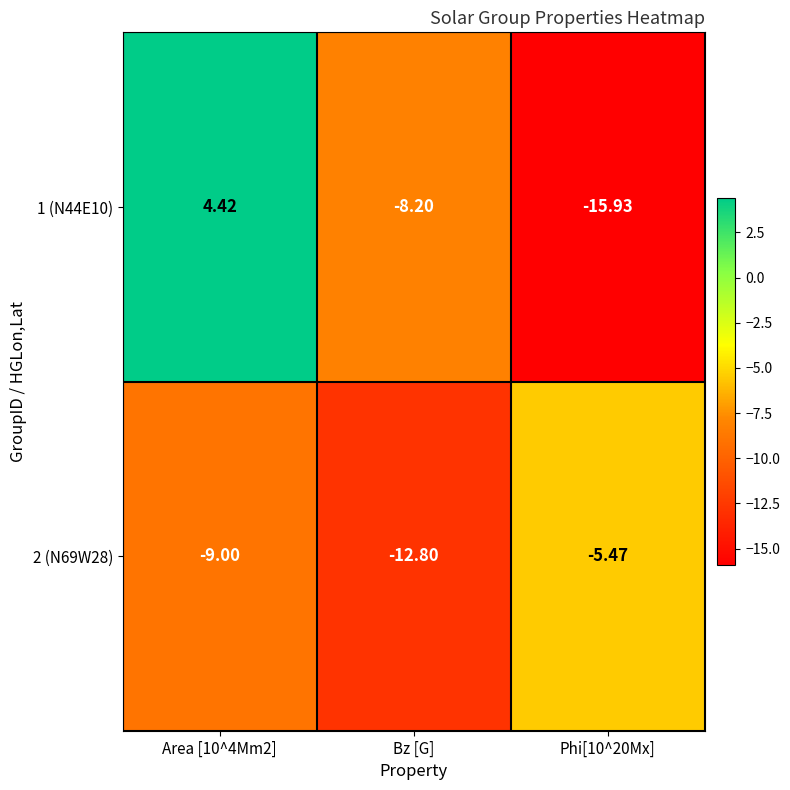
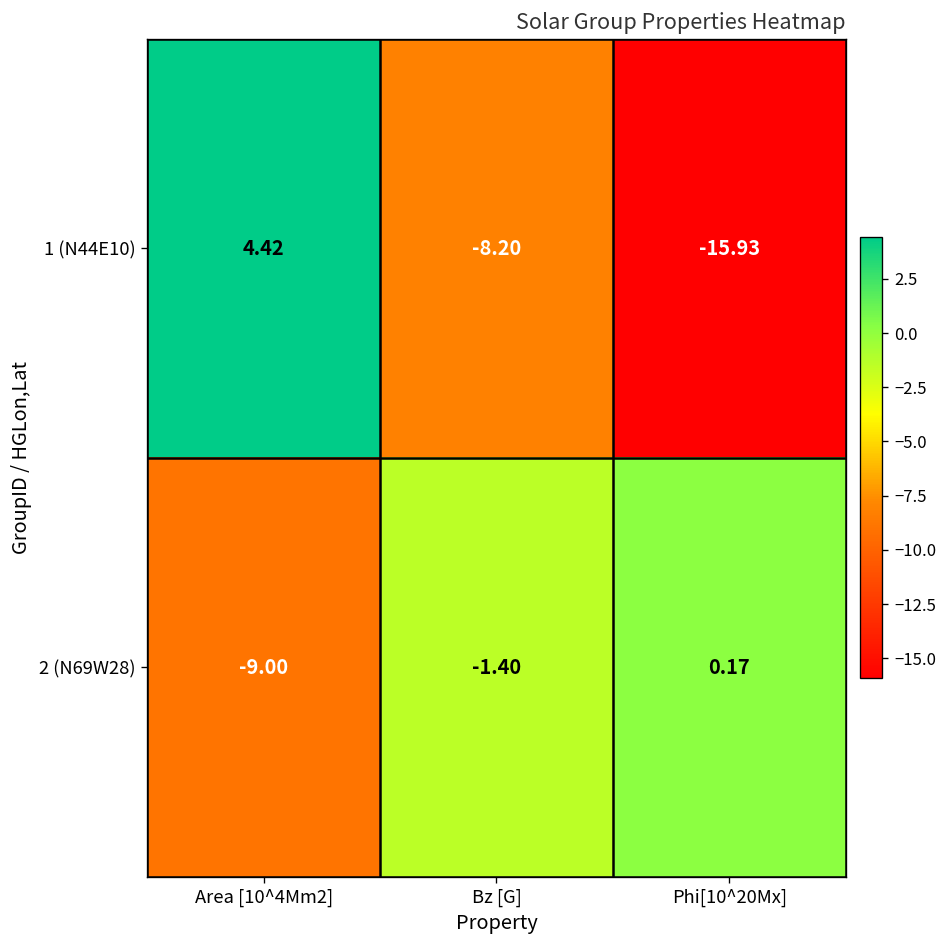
2 (N69W28), Bz [G]: -12.80 -> -1.40
2 (N69W28), Phi[10^20Mx]: -5.47 -> 0.17
